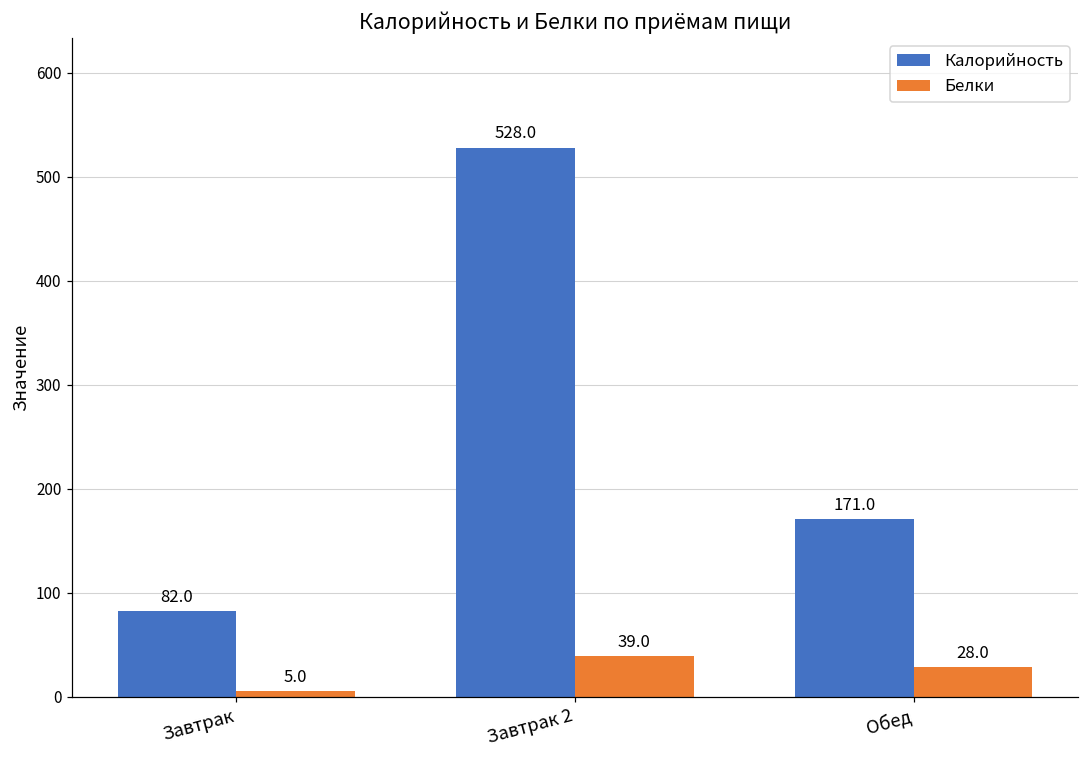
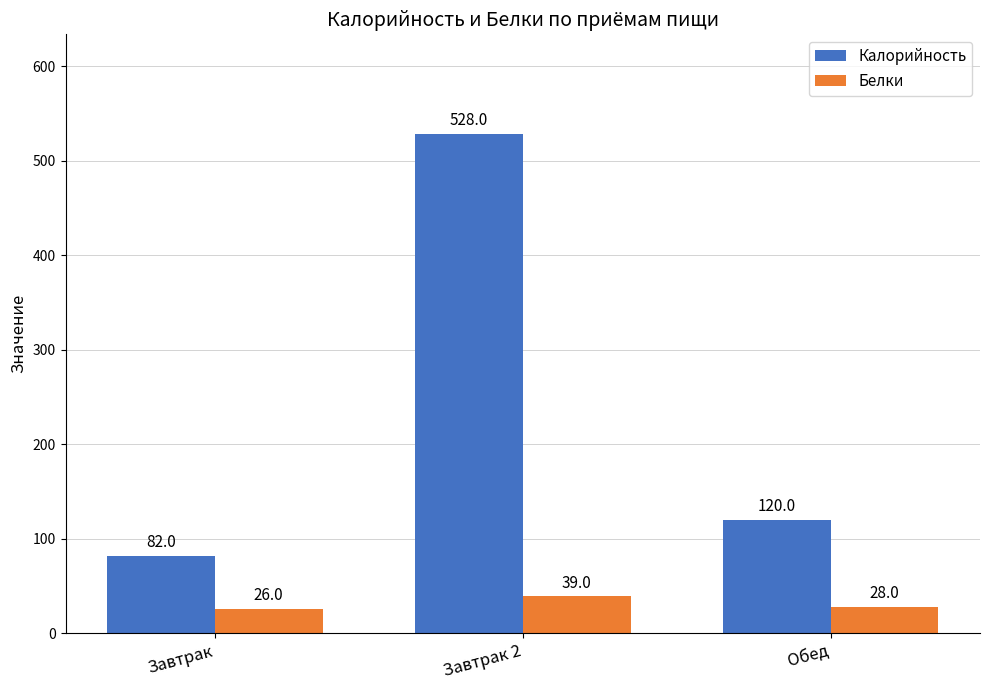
Белки, Завтрак: 5.0 -> 26.0
Калорийность, Обед: 171.0 -> 120.0
